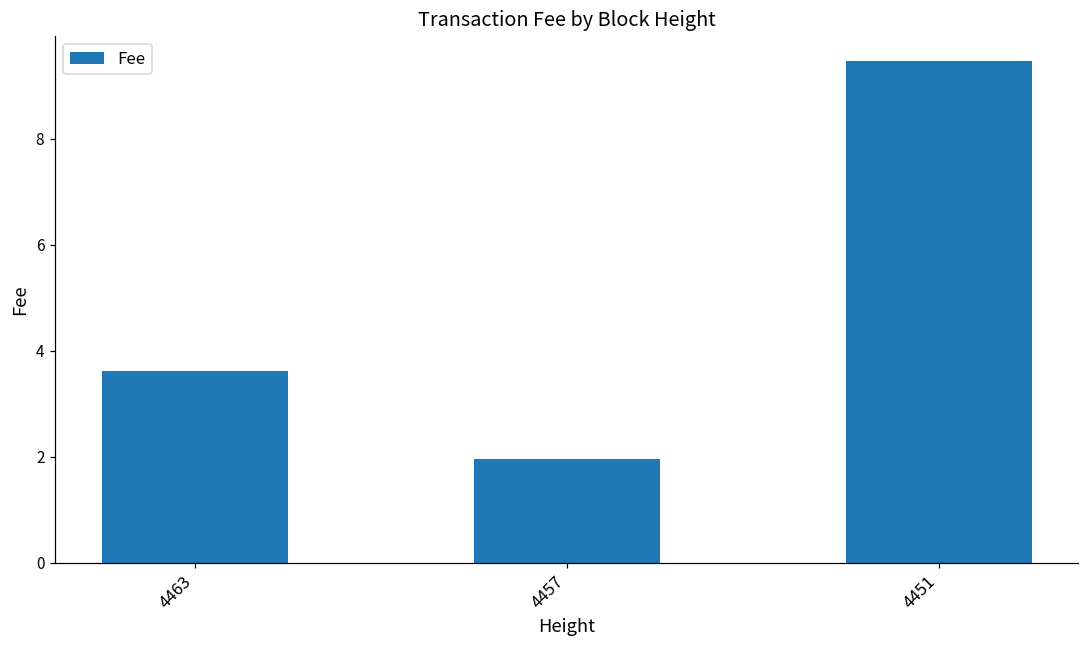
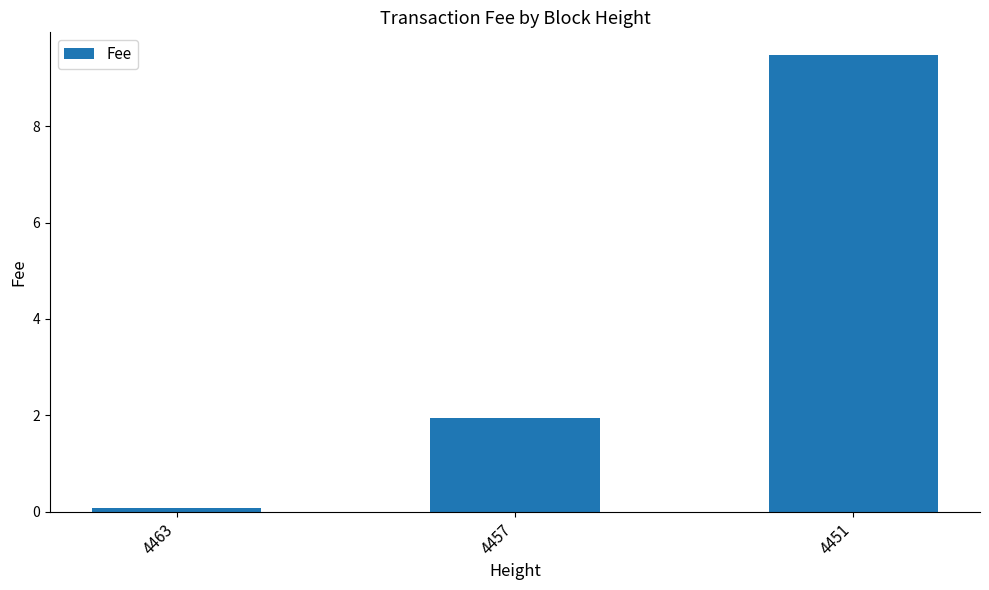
4463: 3.6 -> 0.1
